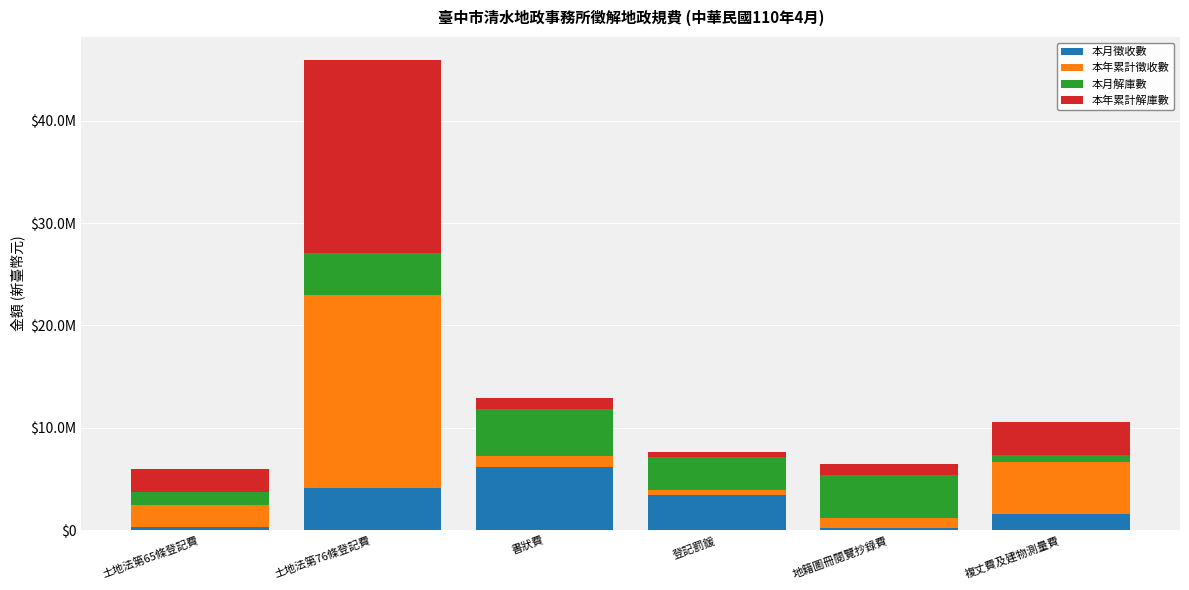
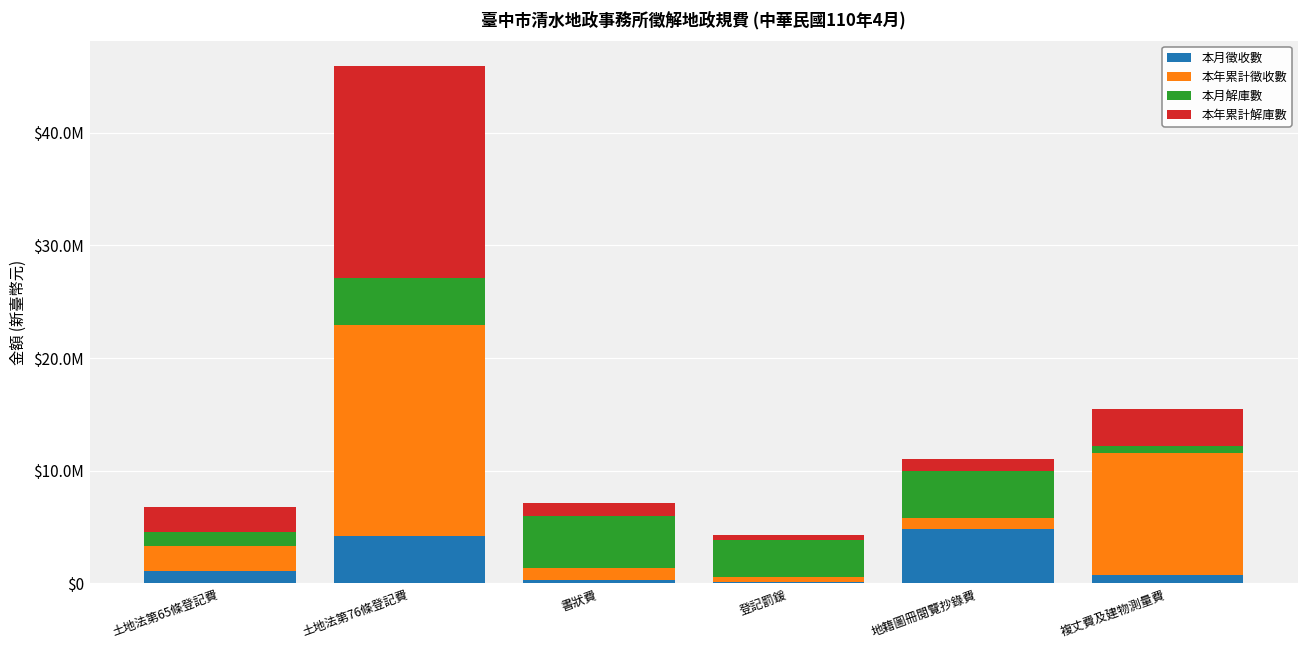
本月徵收數, 土地法第65條登記費: $300000 -> $1100000
本月徵收數, 書狀費: $6200000 -> $300000
本月徵收數, 登記罰鍰: $3400000 -> $100000
本月徵收數, 地籍圖冊閱覽抄錄費: $300000 -> $4800000
本月徵收數, 複丈費及建物測量費: $1600000 -> $700000
本年累計徵收數, 複丈費及建物測量費: $5100000 -> $10900000
